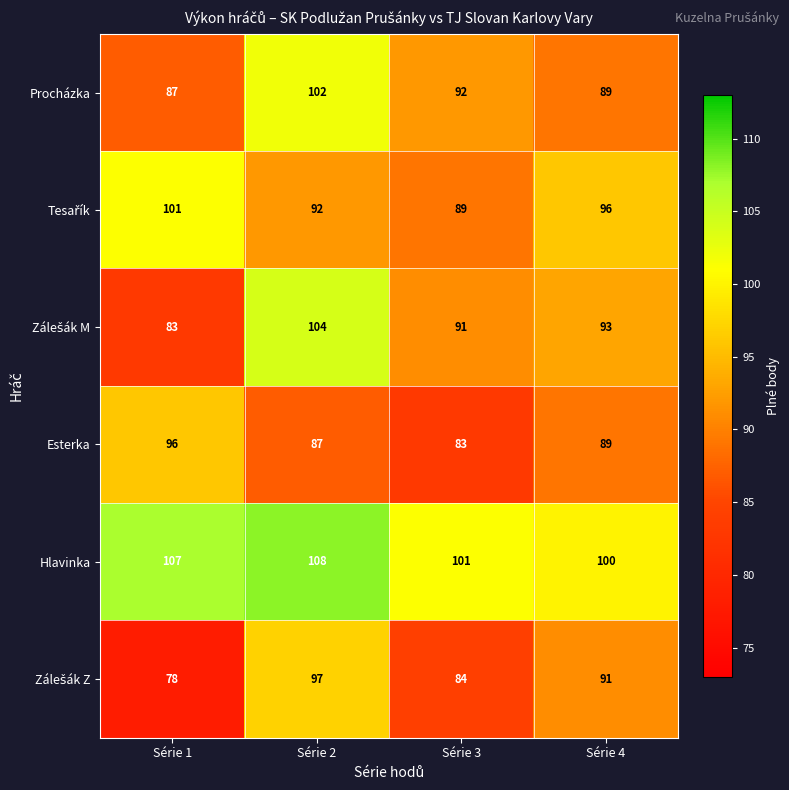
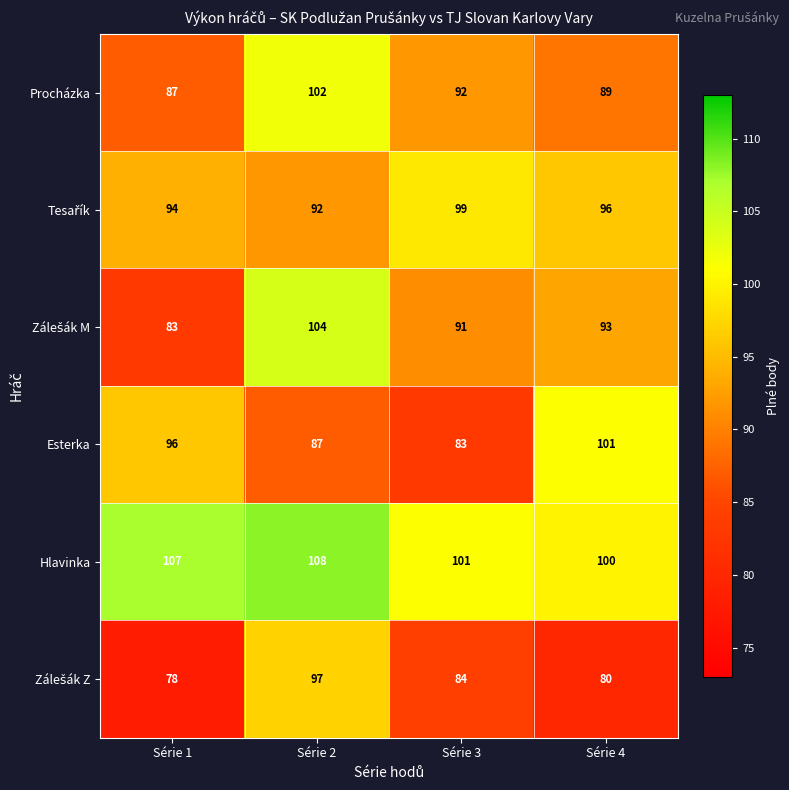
Tesařík, Série 1: 101 -> 94
Tesařík, Série 3: 89 -> 99
Esterka, Série 4: 89 -> 101
Zálešák Z, Série 4: 91 -> 80
